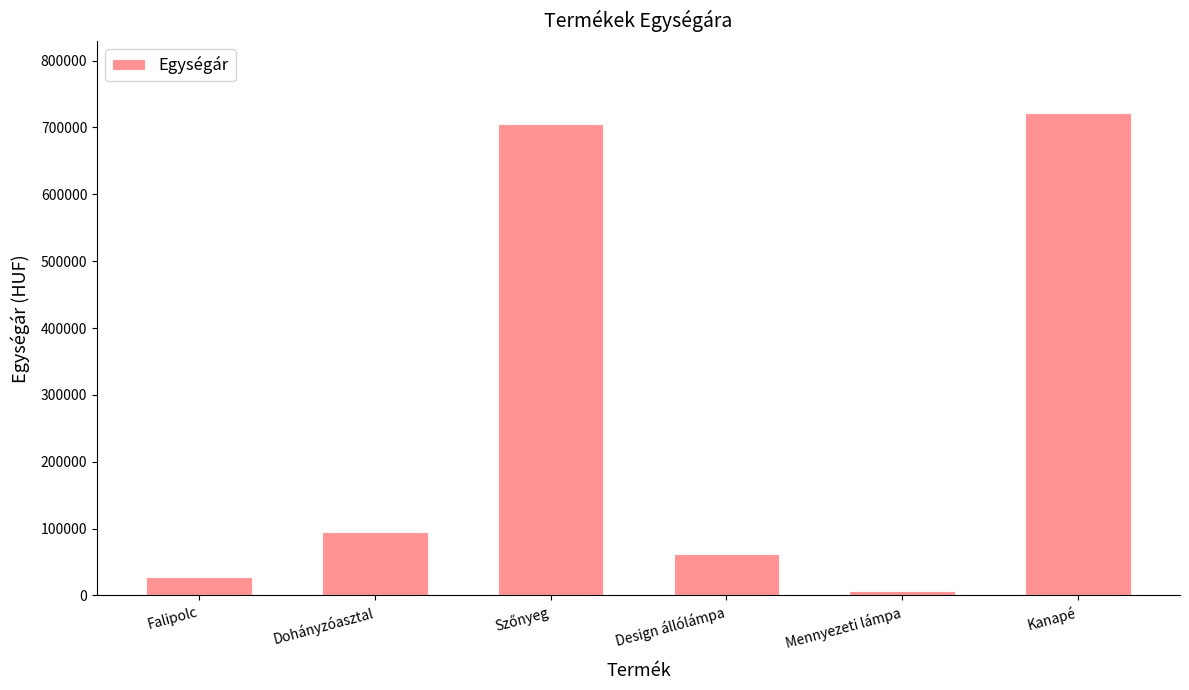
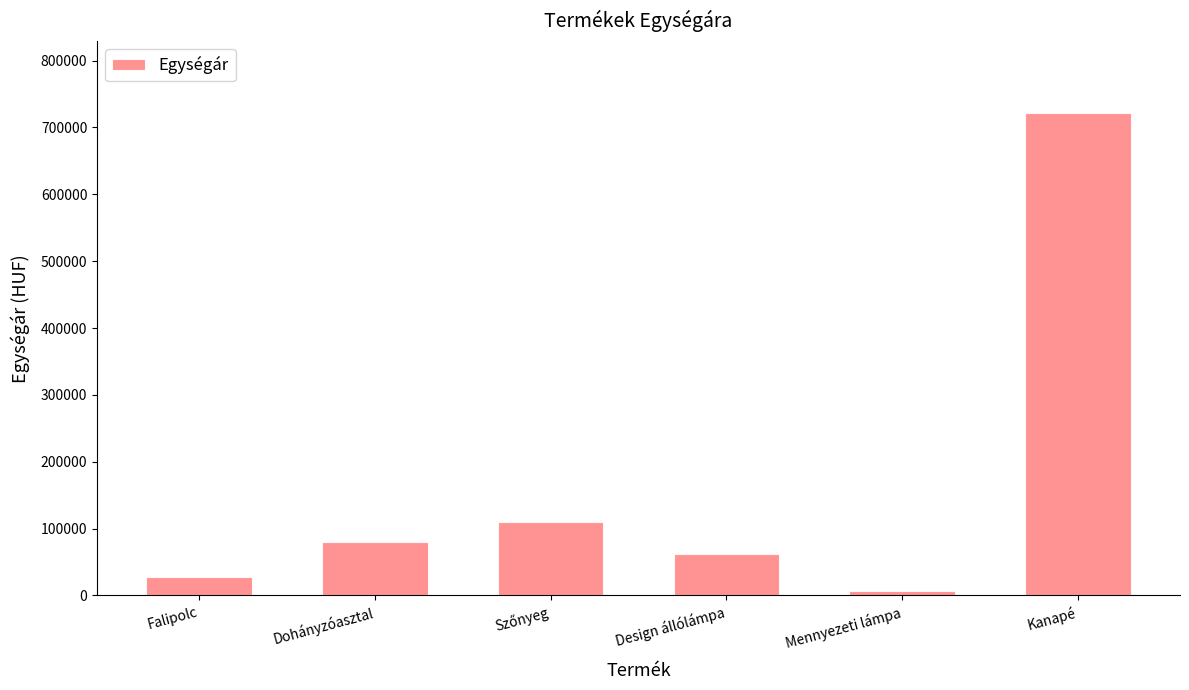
Dohányzóasztal: 90000 -> 80000
Szőnyeg: 710000 -> 110000
